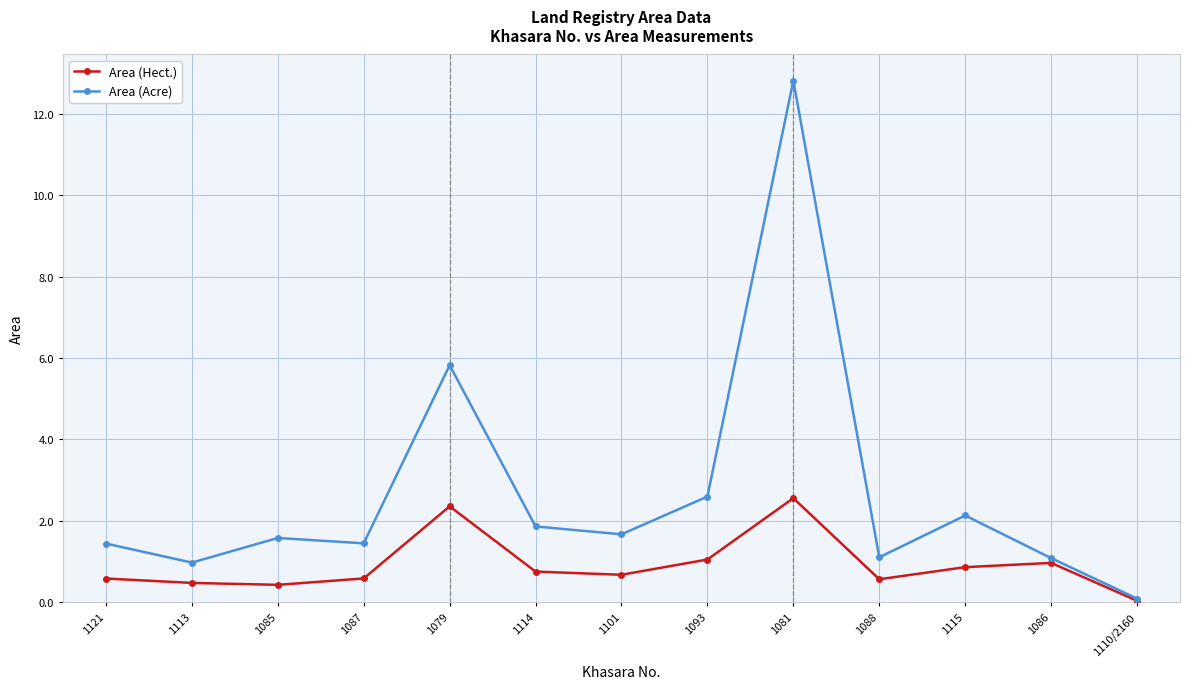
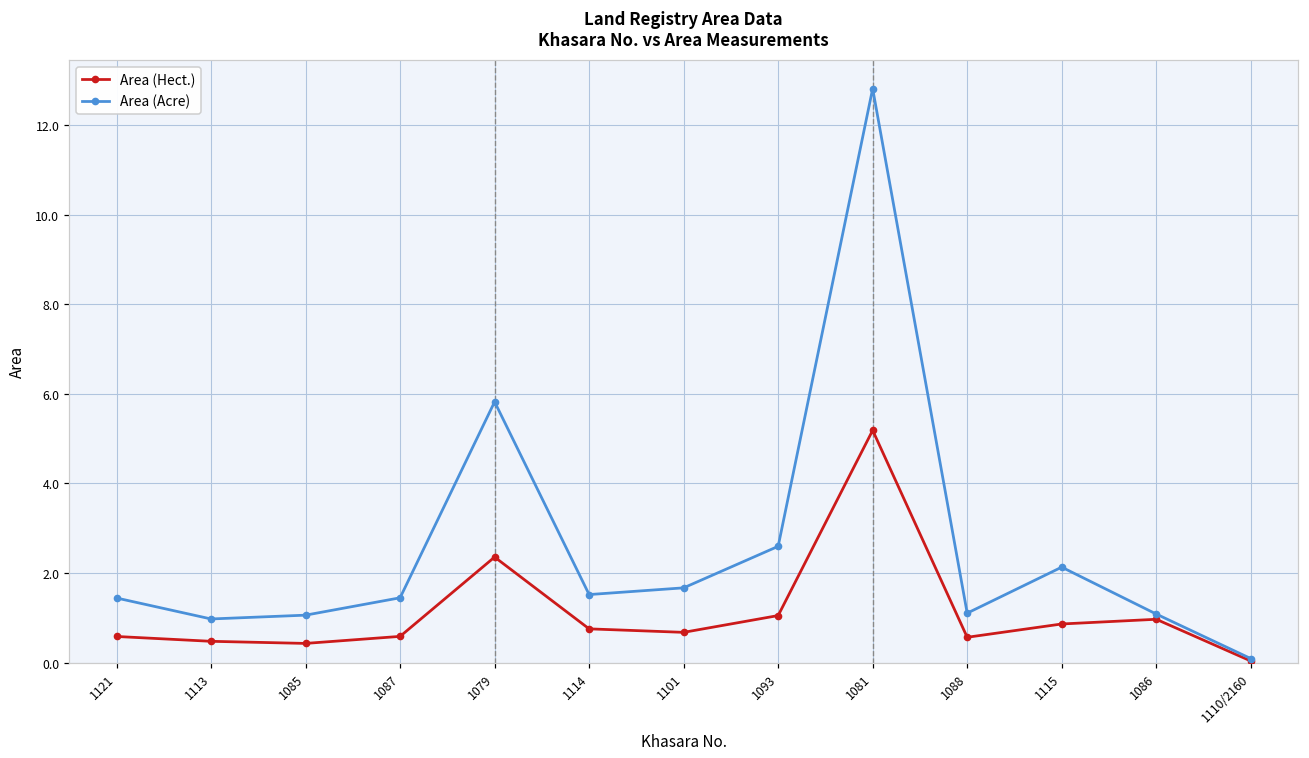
Area (Acre), 1085: 1.6 -> 1.1
Area (Acre), 1114: 1.9 -> 1.5
Area (Hect.), 1081: 2.6 -> 5.2
